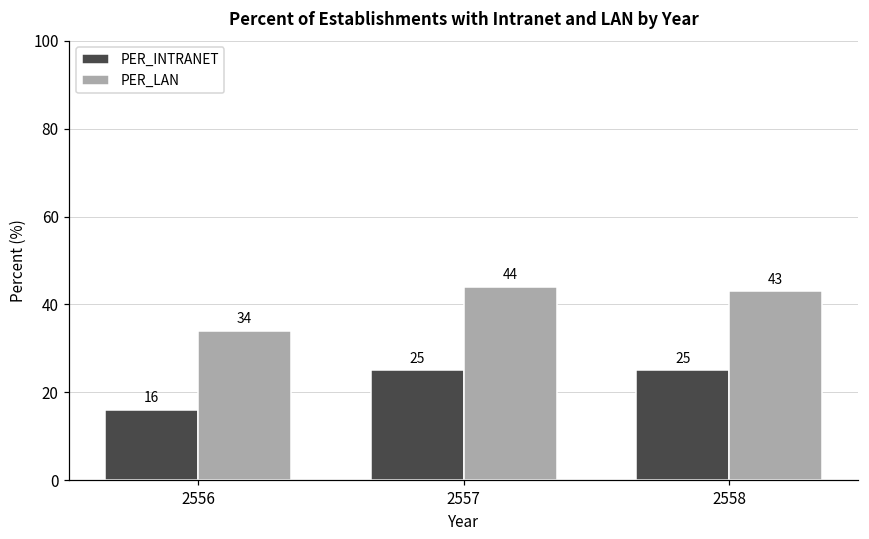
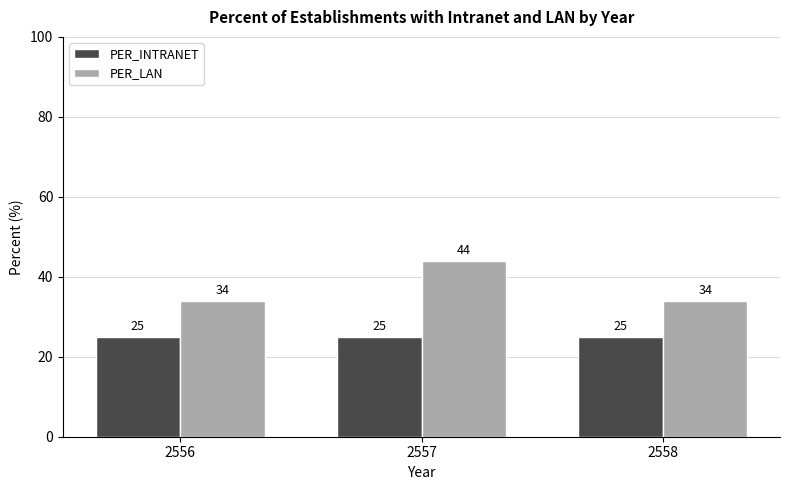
PER_INTRANET, 2556: 16 -> 25
PER_LAN, 2558: 43 -> 34
